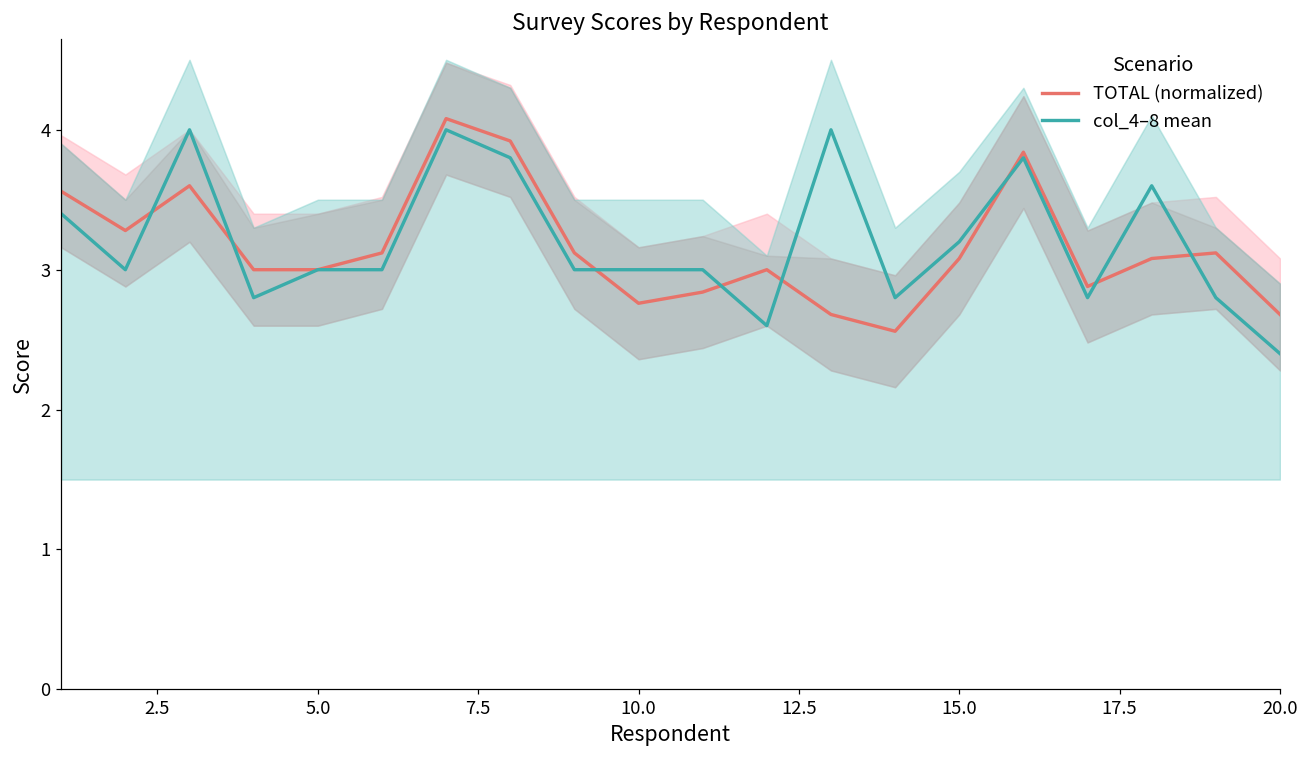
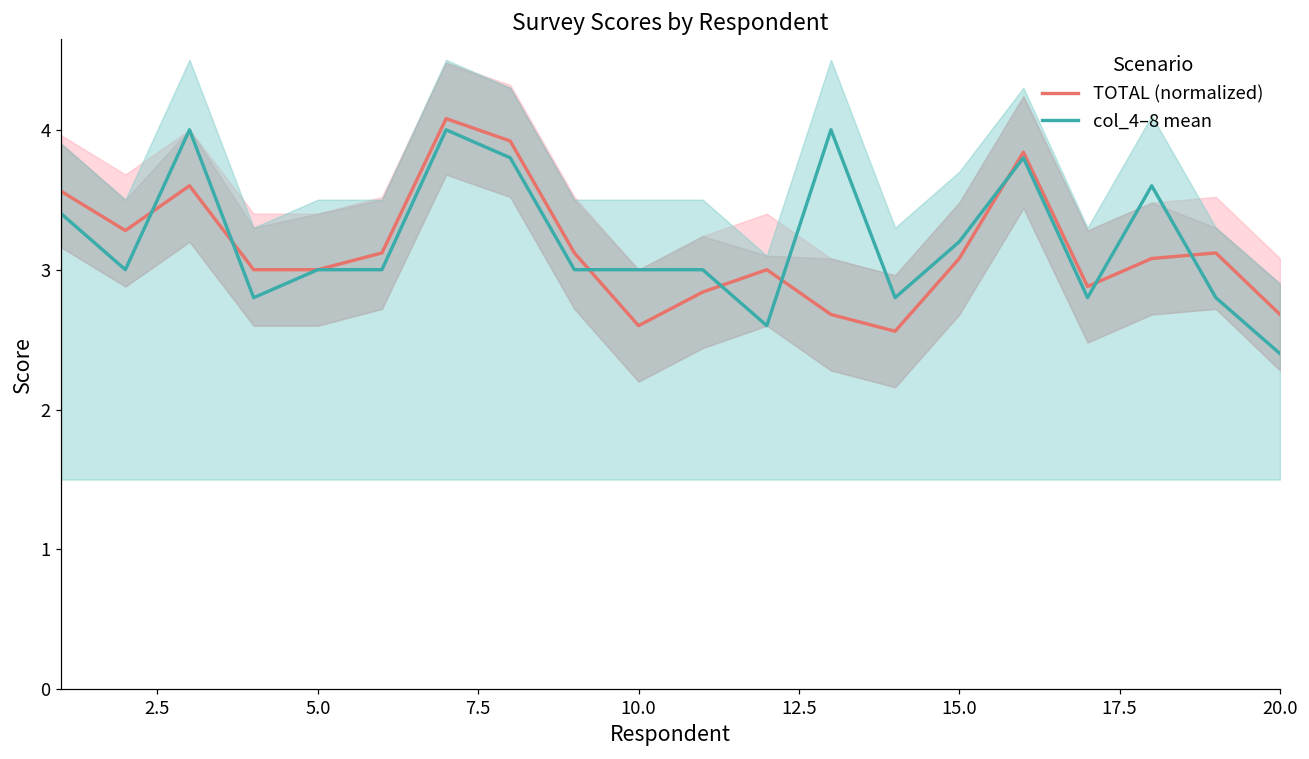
TOTAL (normalized), 10.0: 2.76 -> 2.60
